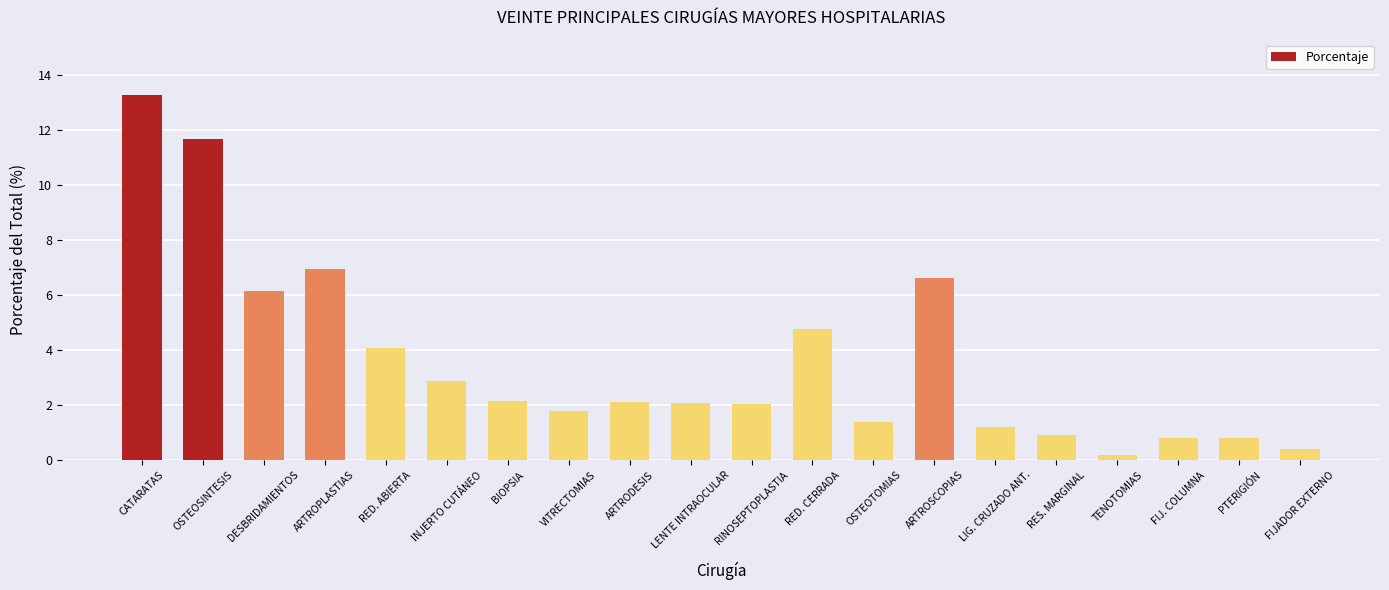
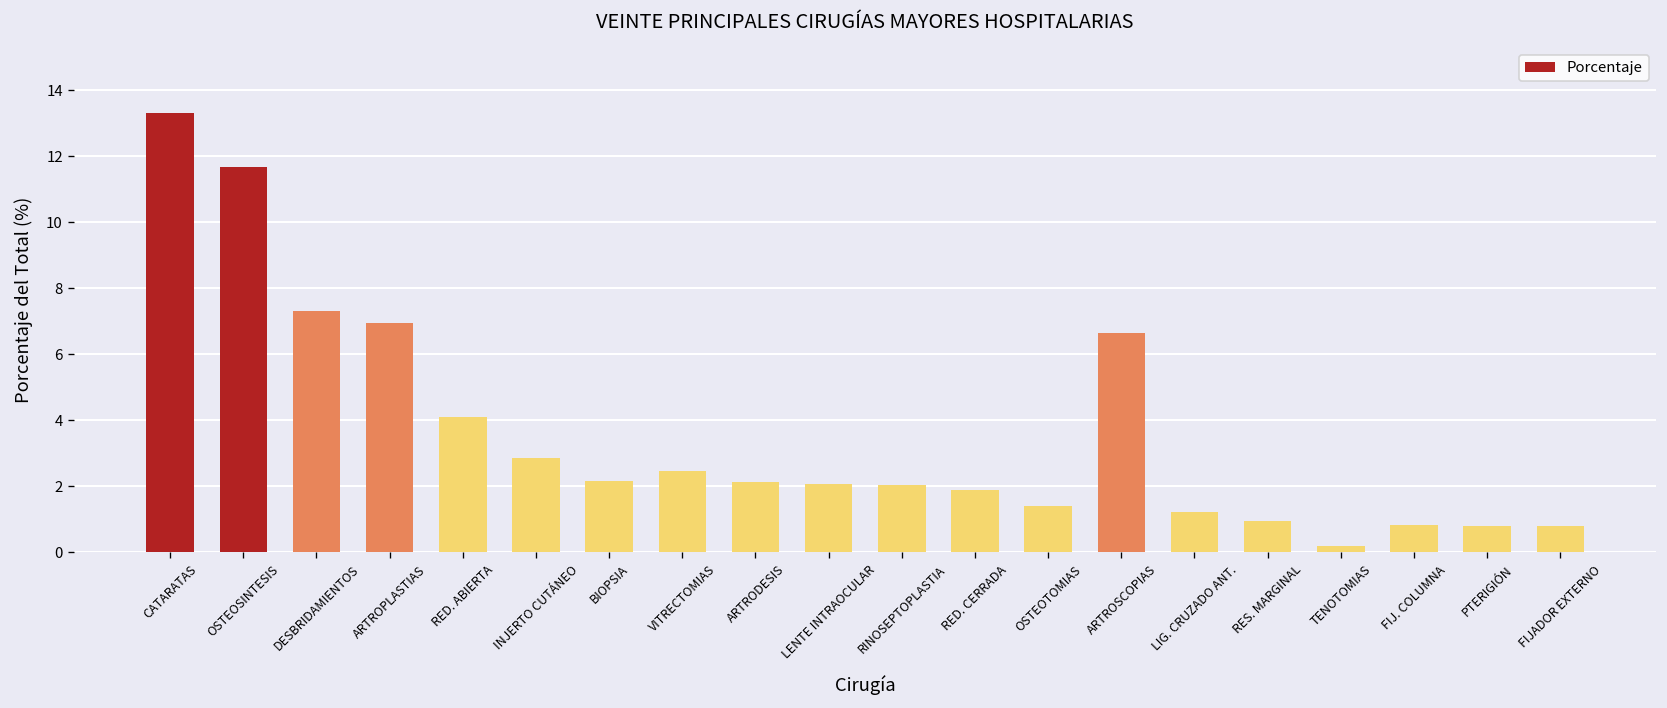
DESBRIDAMIENTOS: 6.1 -> 7.3
VITRECTOMIAS: 1.8 -> 2.5
RED. CERRADA: 4.8 -> 1.9
FIJADOR EXTERNO: 0.4 -> 0.8
